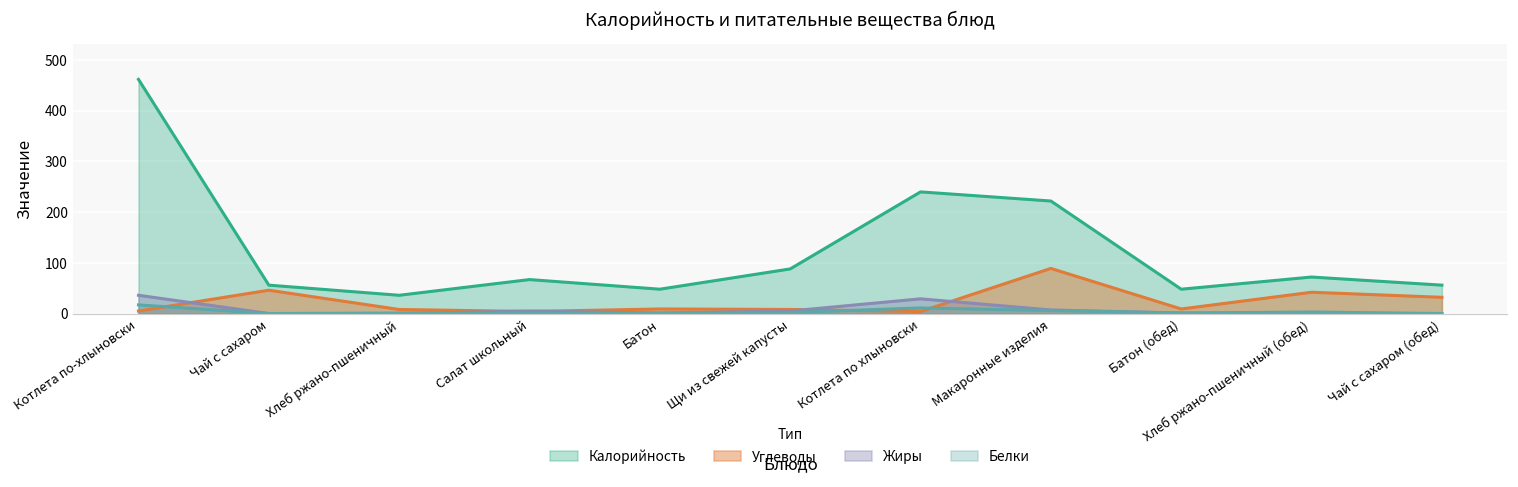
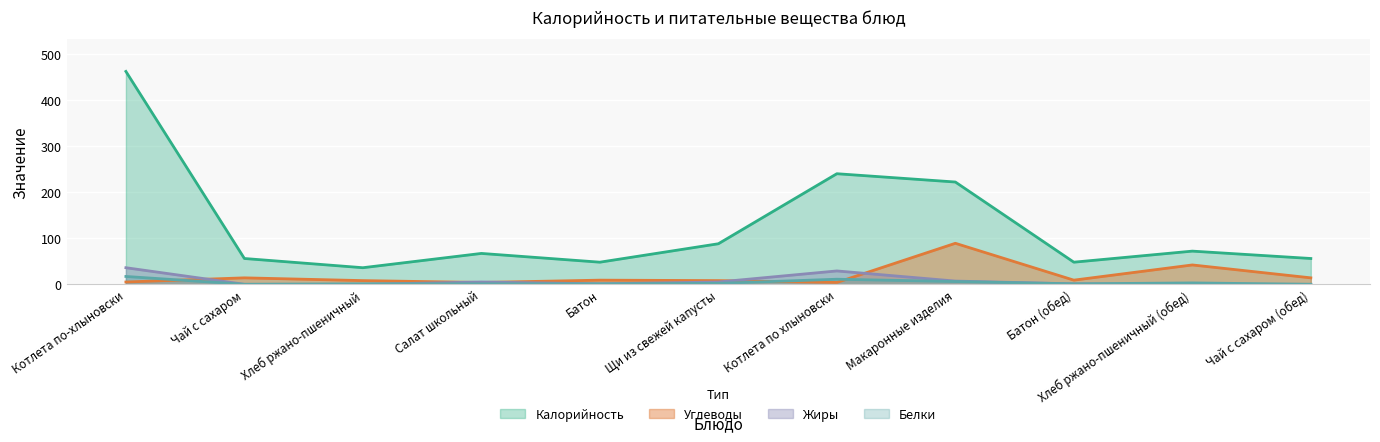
Углеводы, Чай с сахаром: 50 -> 10
Углеводы, Чай с сахаром (обед): 30 -> 10
